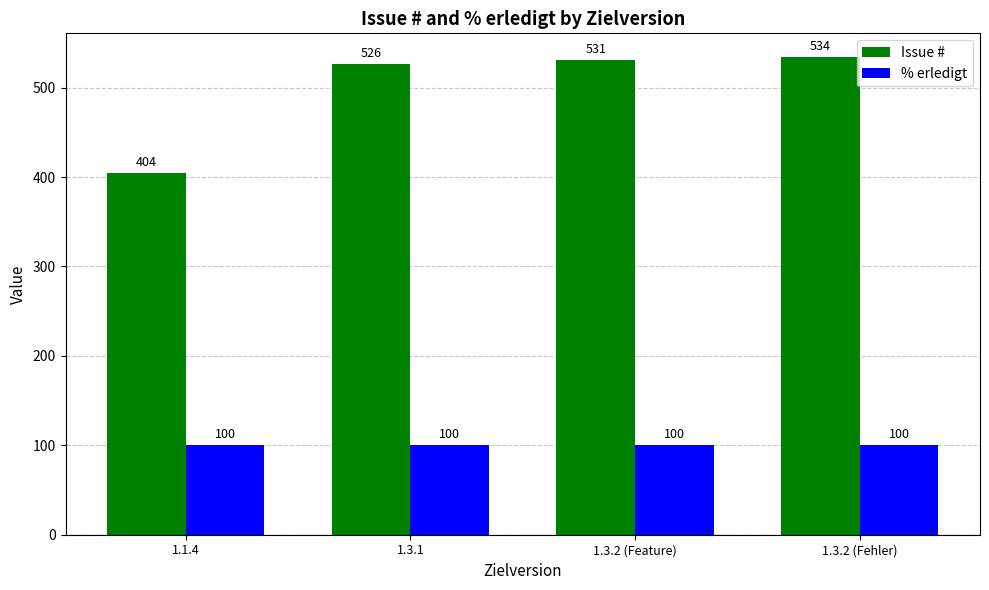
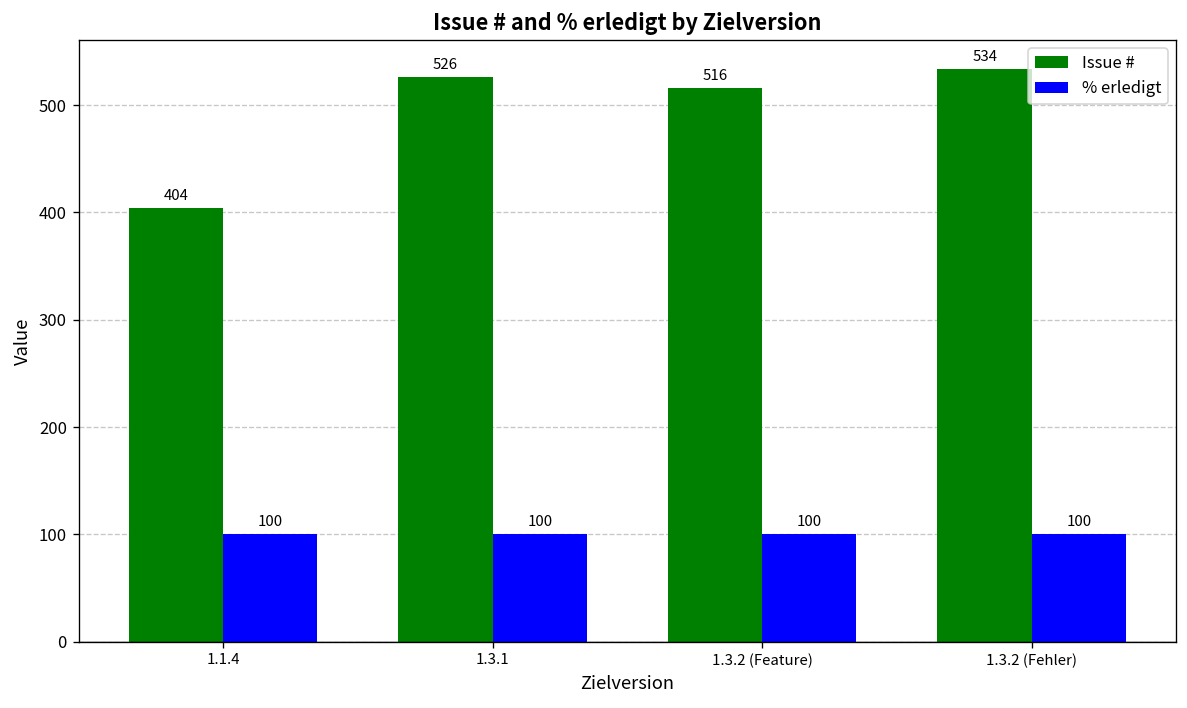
Issue #, 1.3.2 (Feature): 531 -> 516
